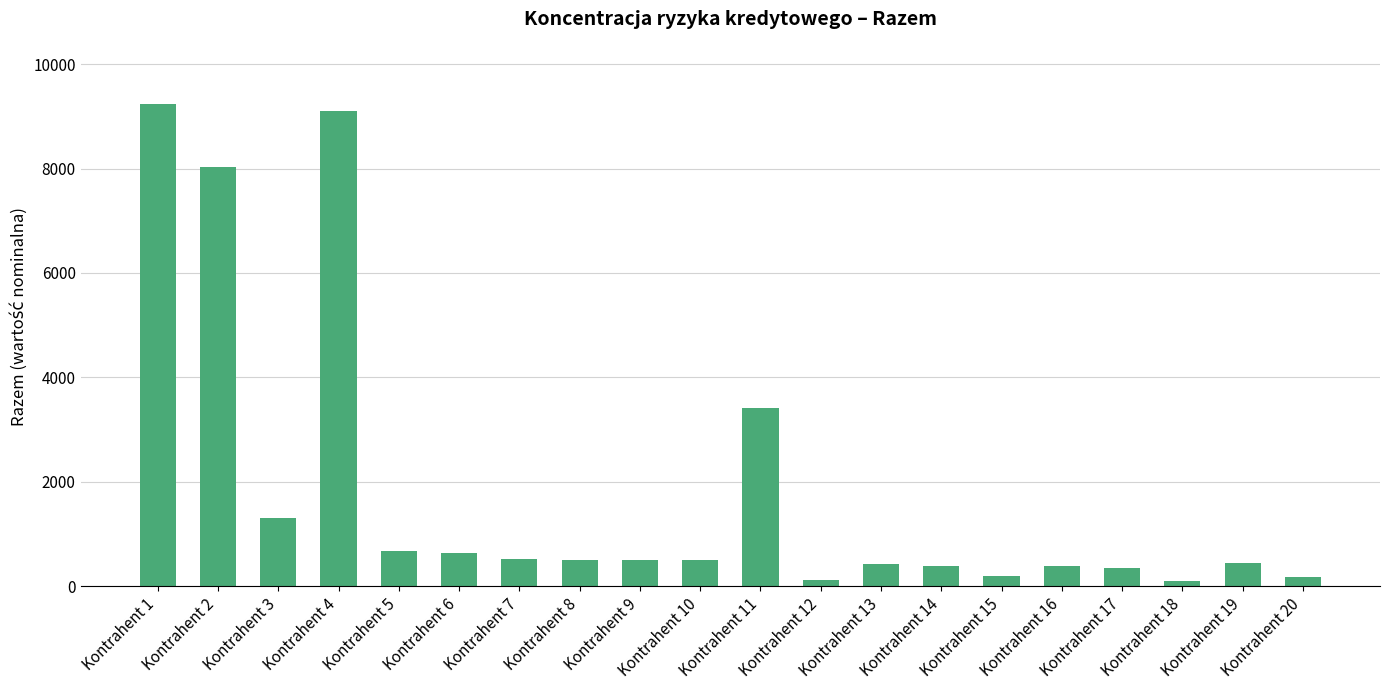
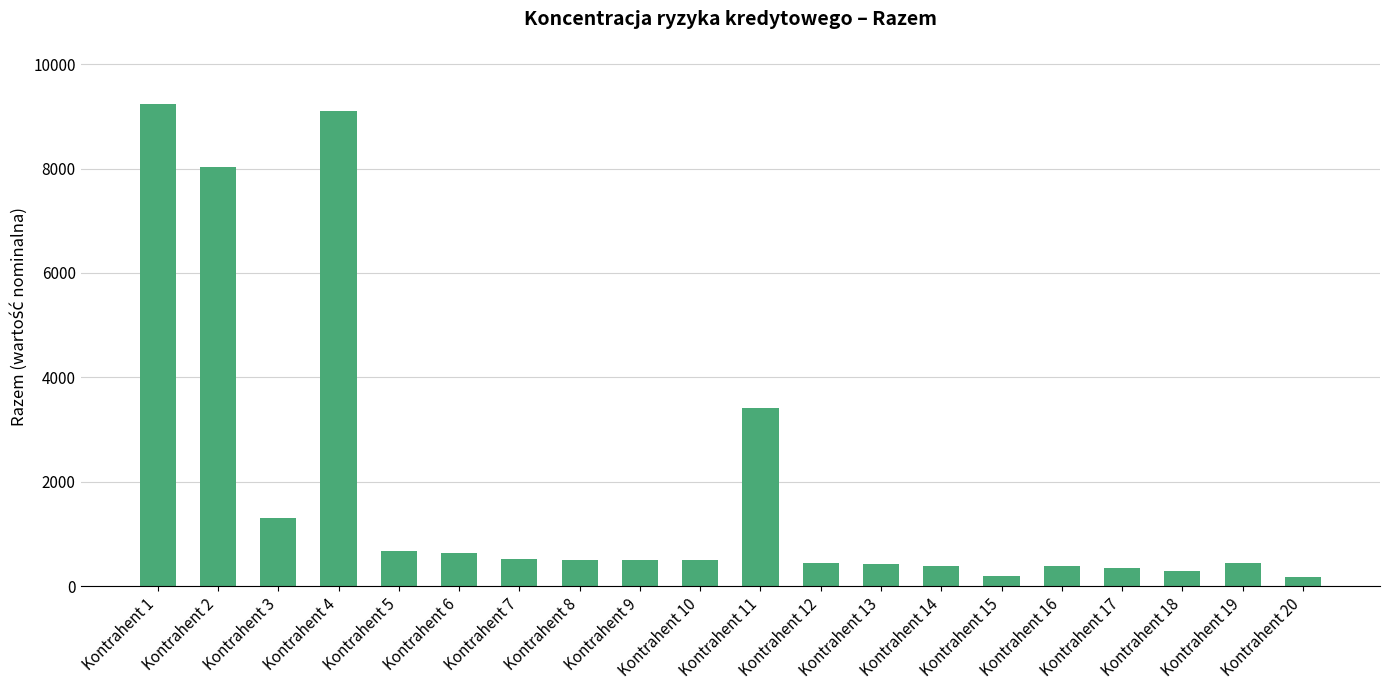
Kontrahent 12: 100 -> 400
Kontrahent 18: 100 -> 300
